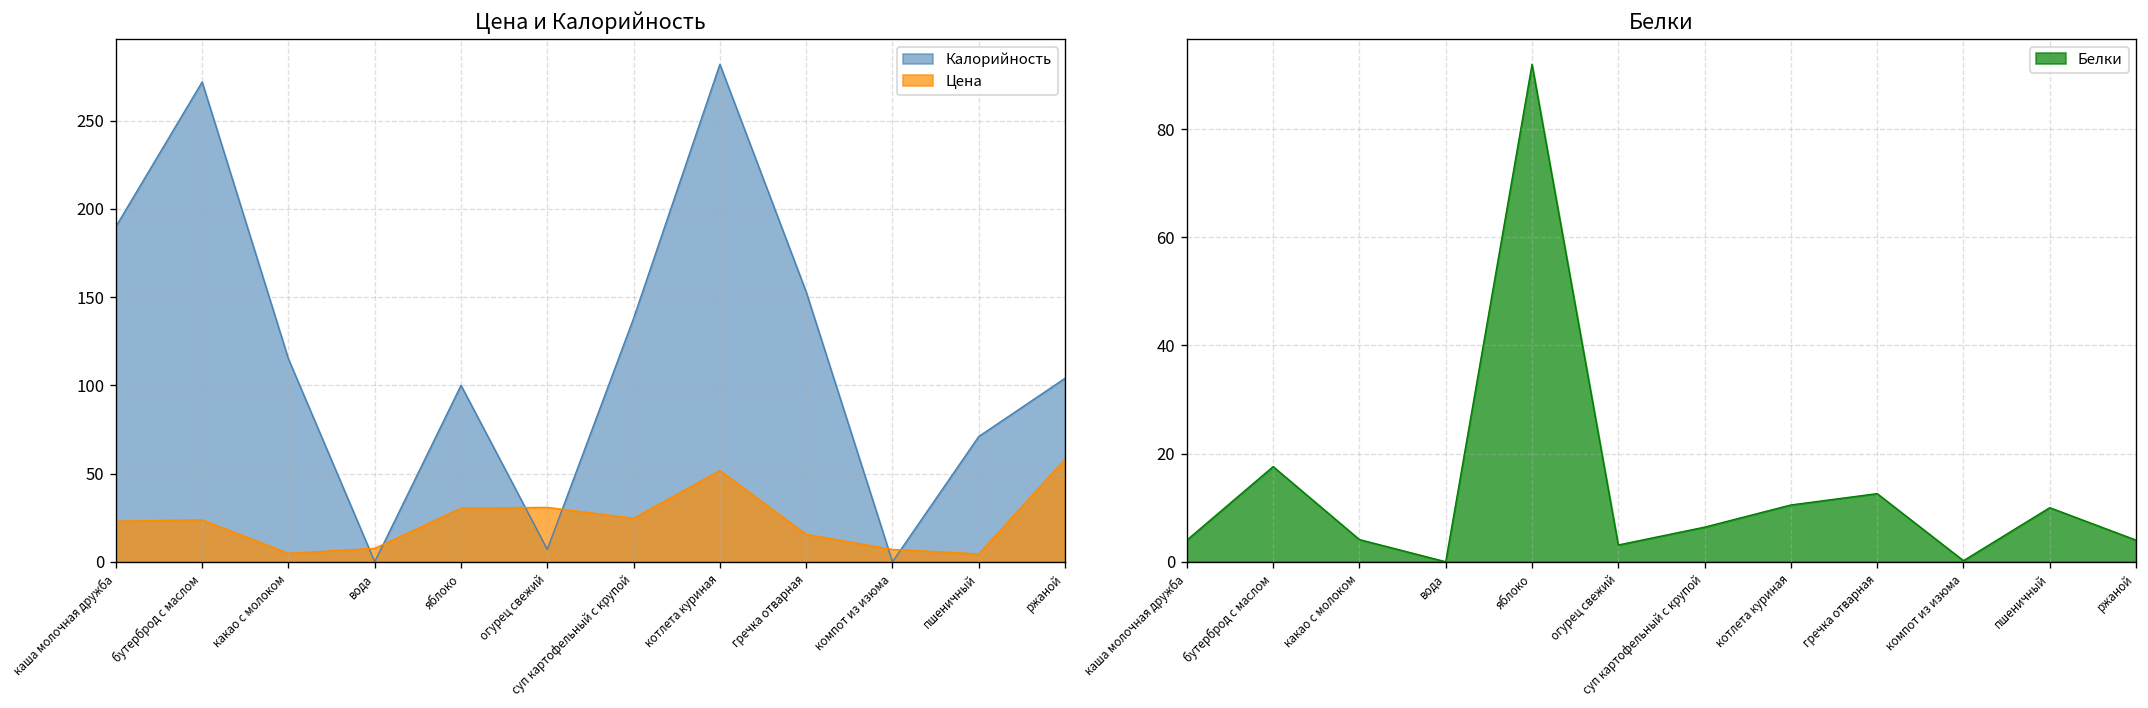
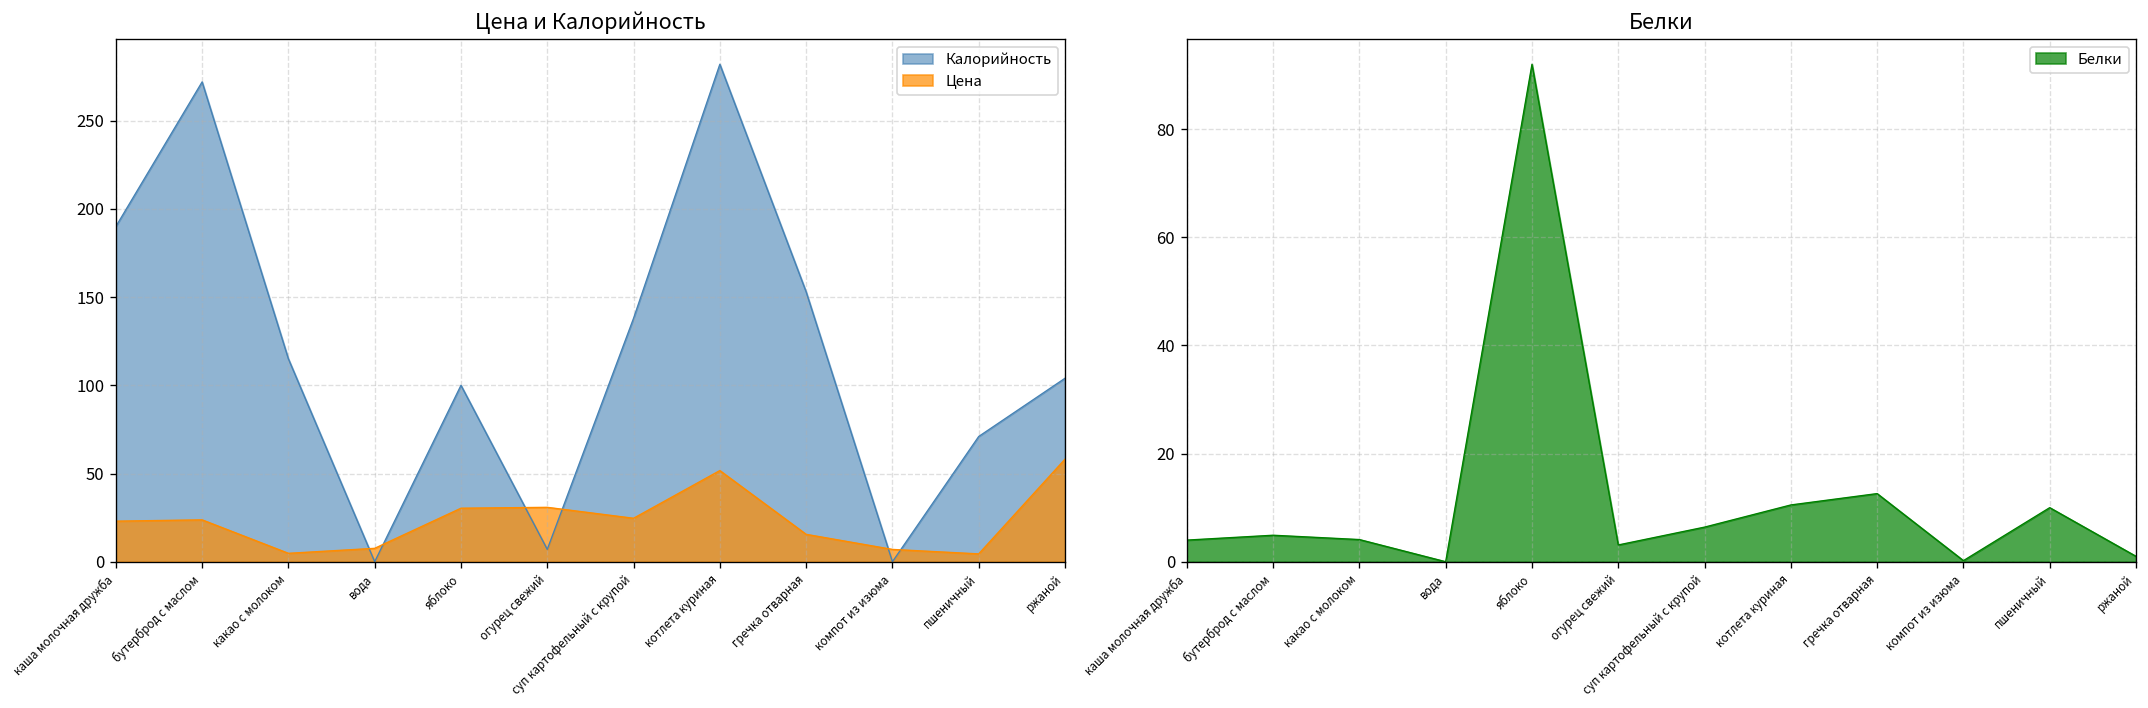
Белки, бутерброд с маслом: 18 -> 5
Белки, ржаной: 4 -> 1
